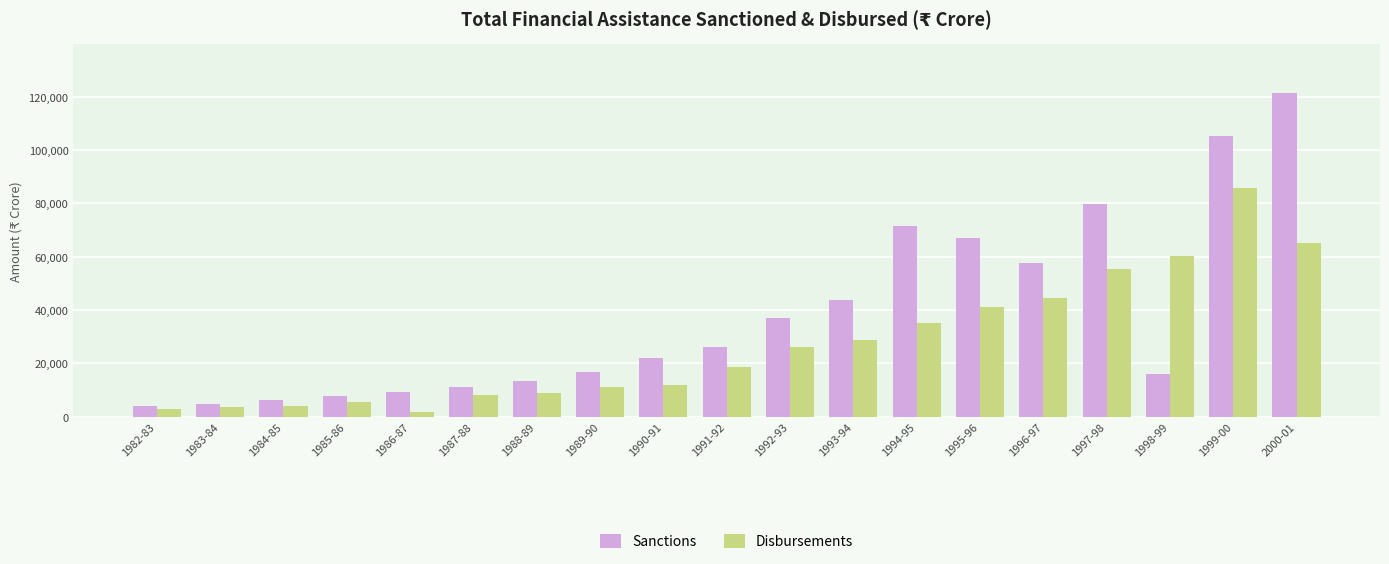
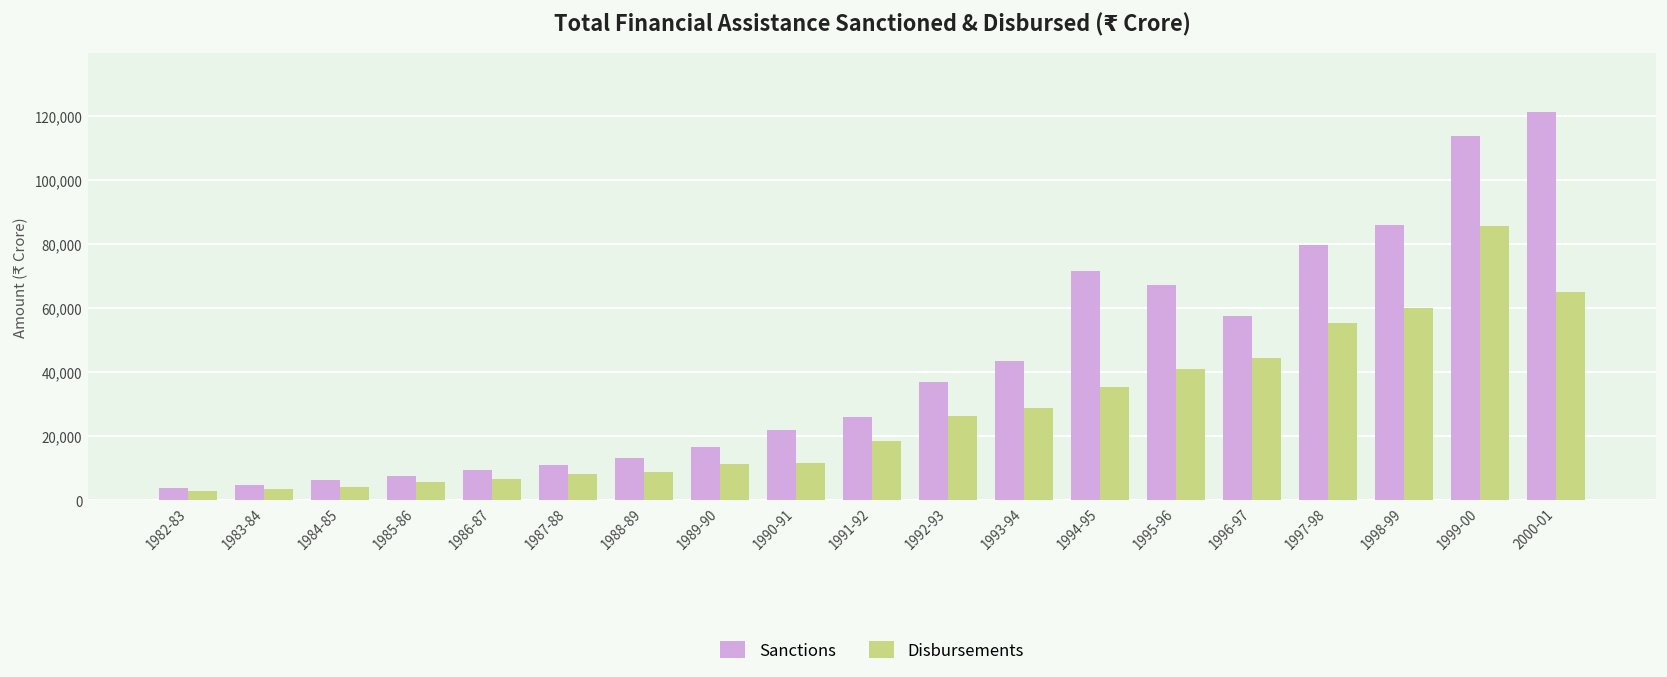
Disbursements, 1986-87: 2,000 -> 7,000
Sanctions, 1998-99: 16,000 -> 86,000
Sanctions, 1999-00: 105,000 -> 114,000
